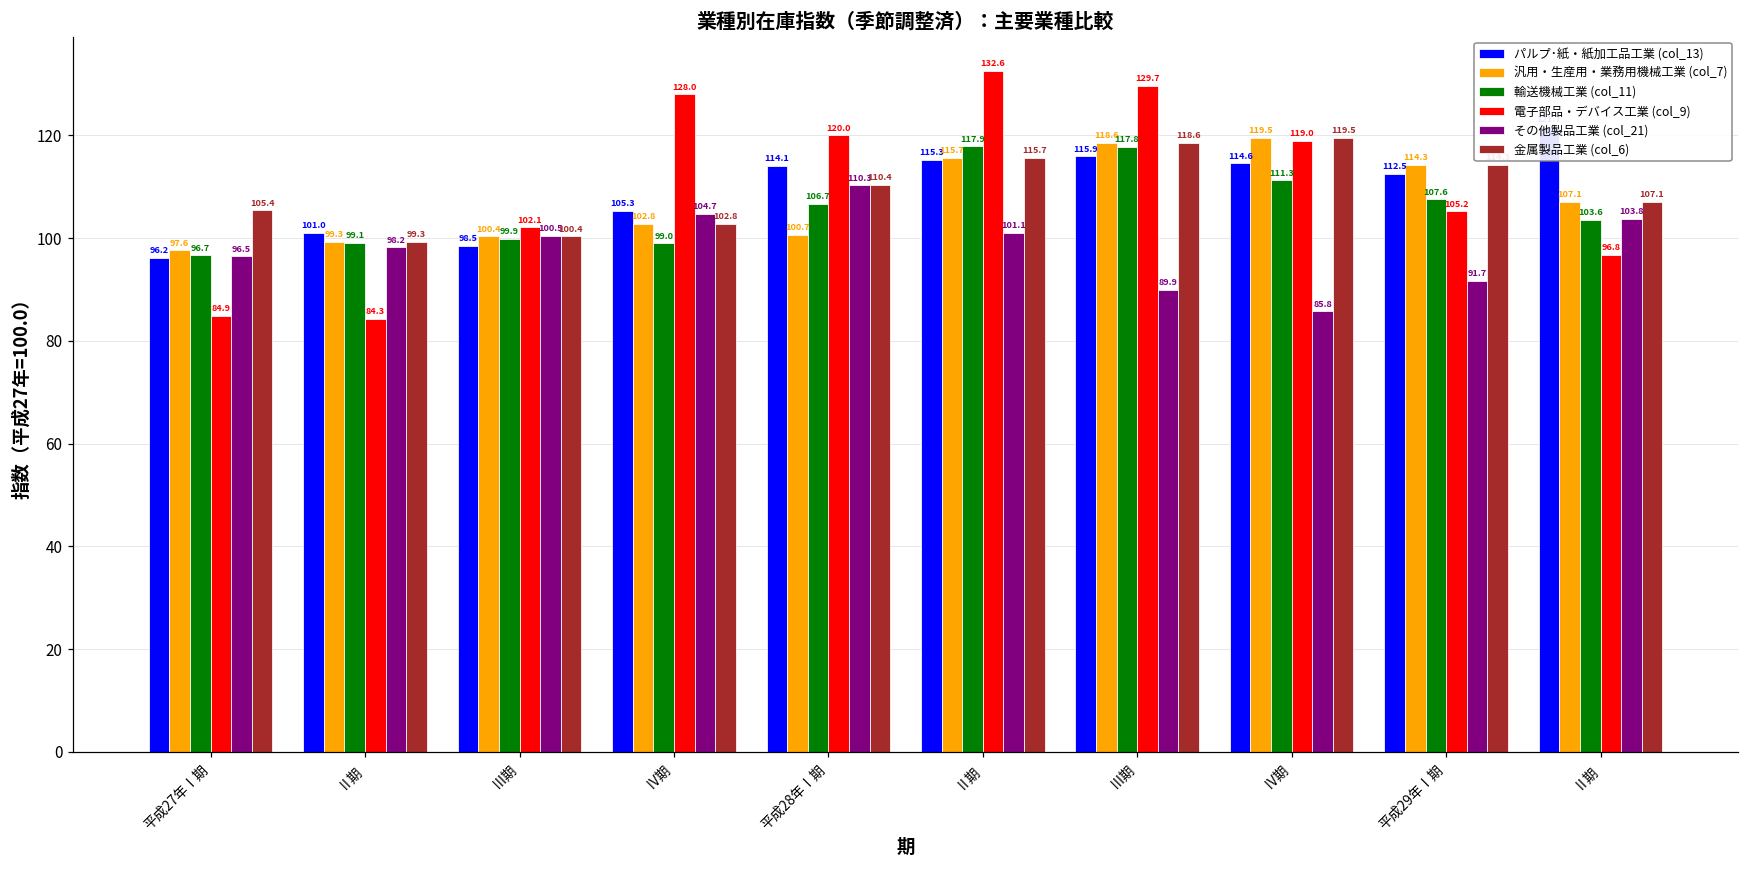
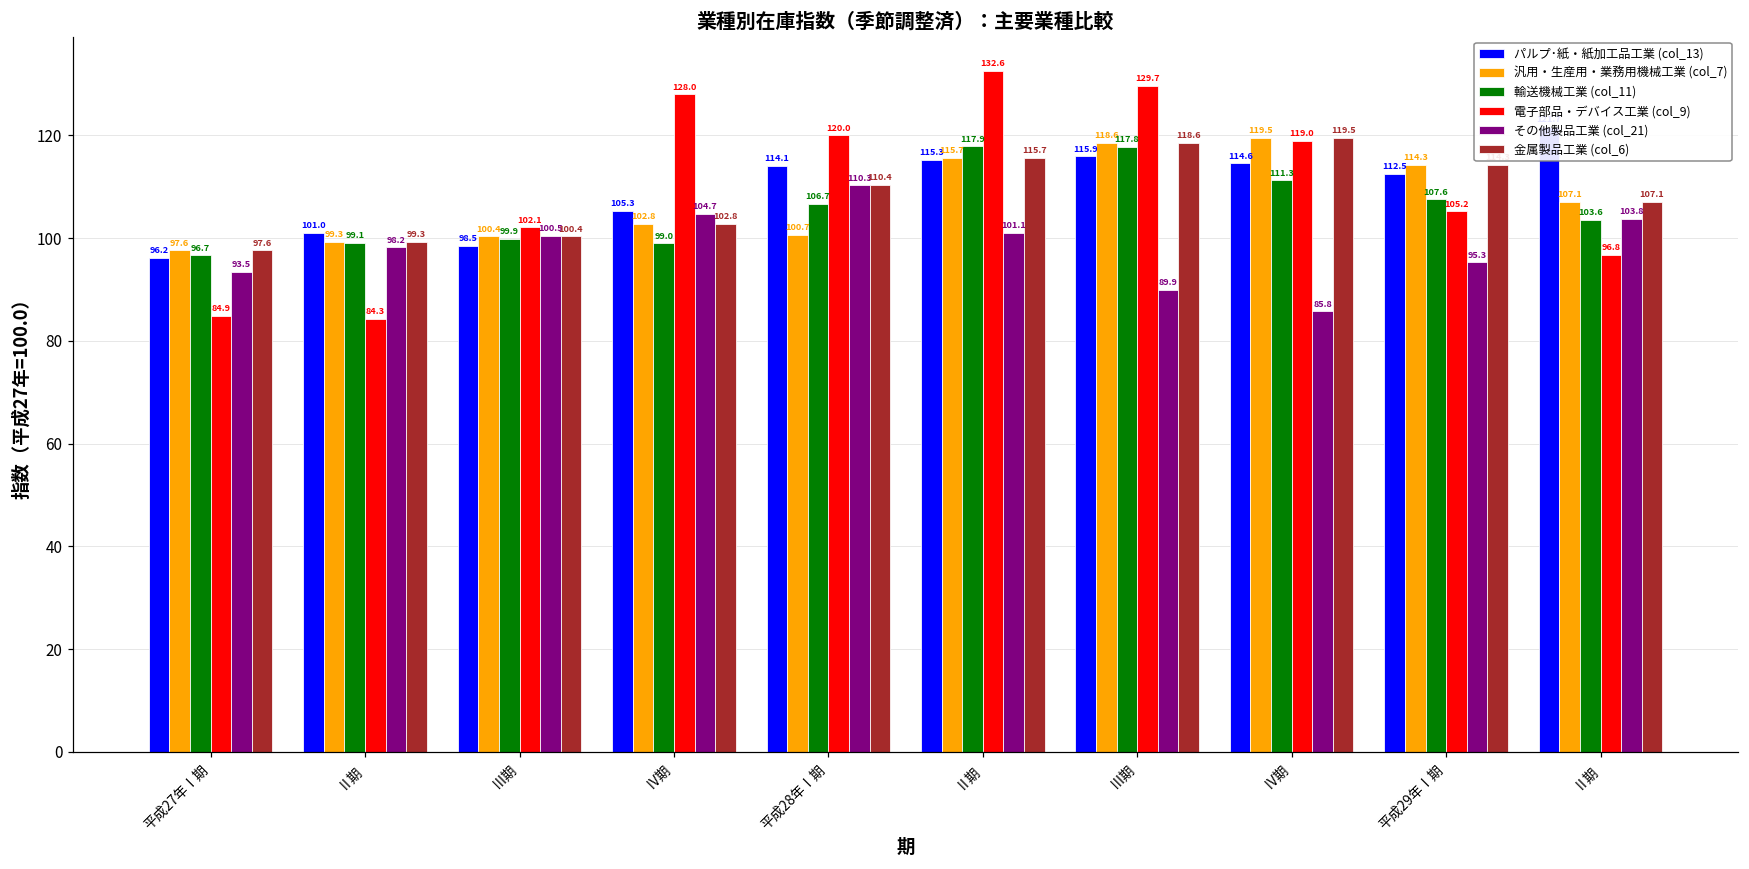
その他製品工業 (col_21), 平成27年Ⅰ期: 96.5 -> 93.5
金属製品工業 (col_6), 平成27年Ⅰ期: 105.4 -> 97.6
その他製品工業 (col_21), 平成29年Ⅰ期: 91.7 -> 95.3
